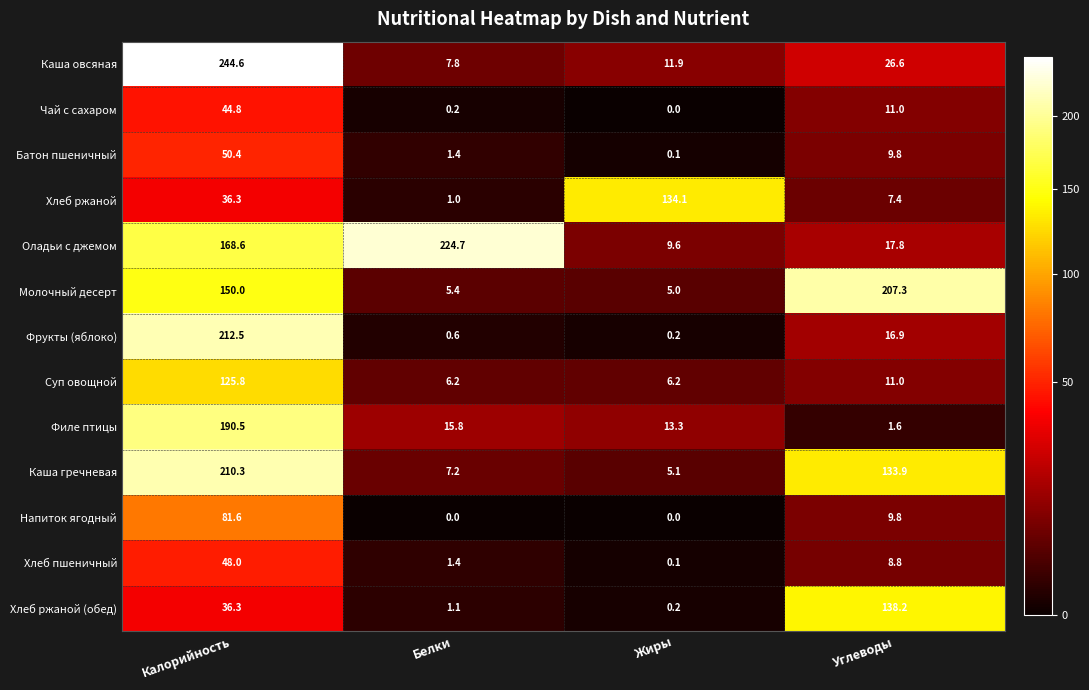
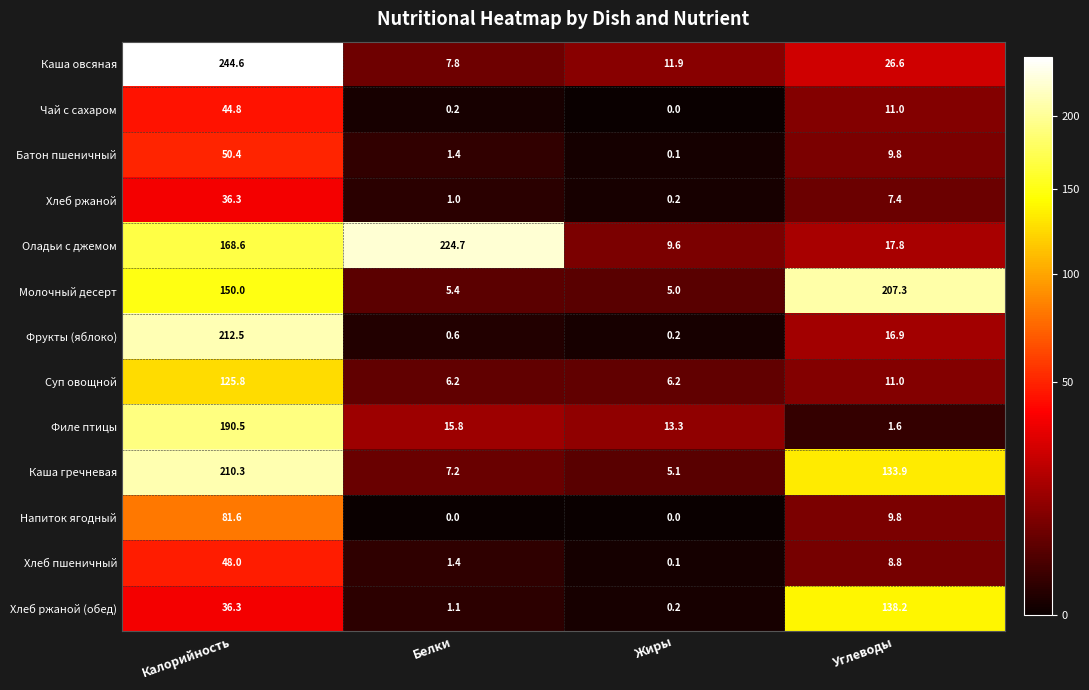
Хлеб ржаной, Жиры: 134.1 -> 0.2
